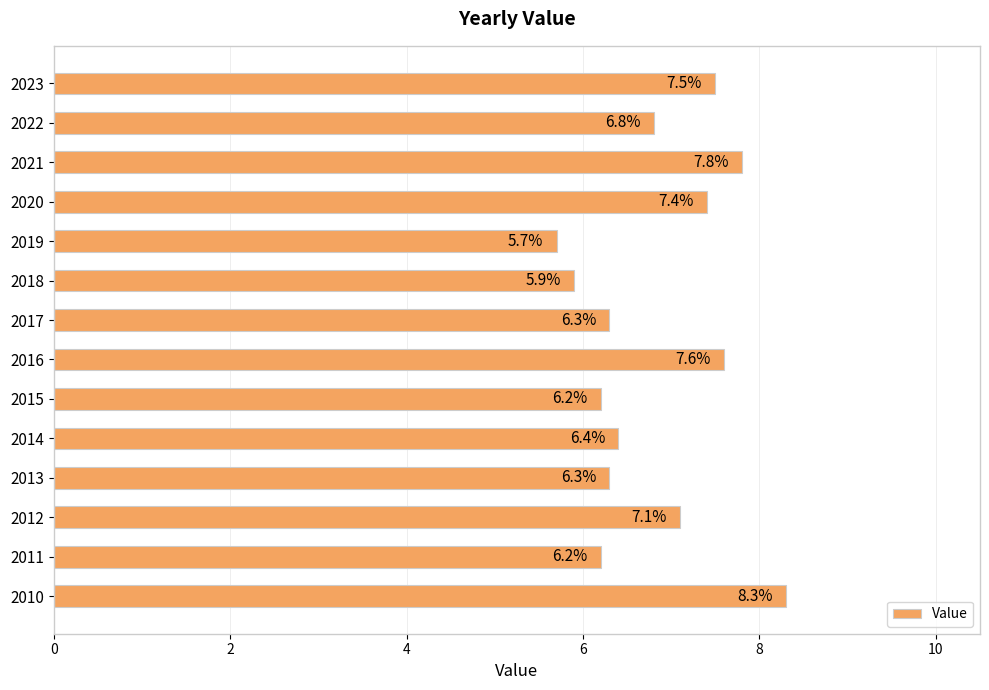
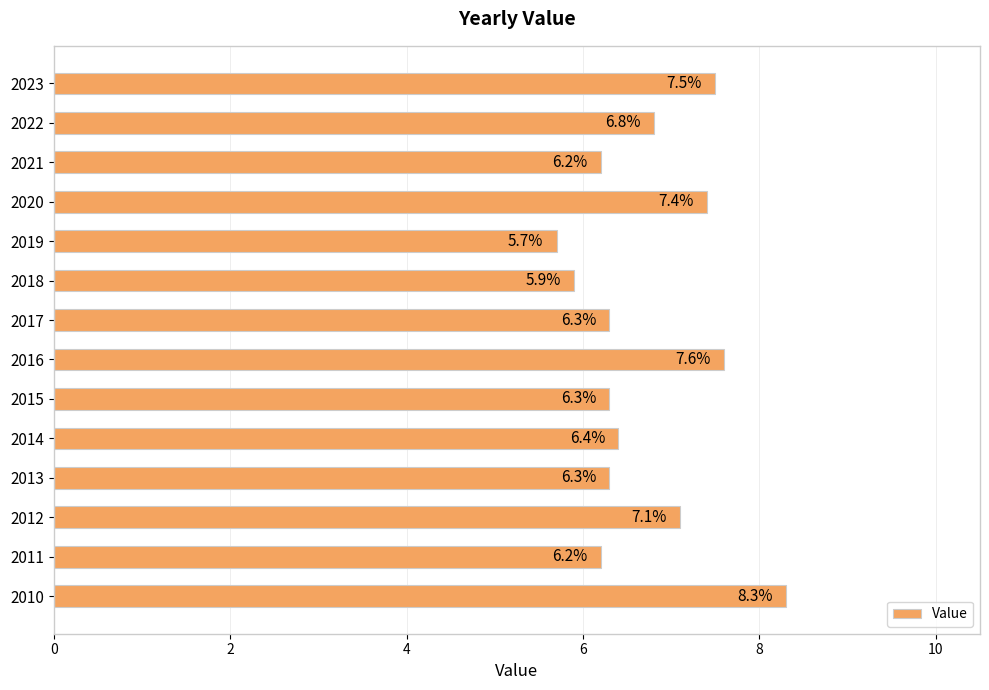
2021: 7.8% -> 6.2%
2015: 6.2% -> 6.3%
